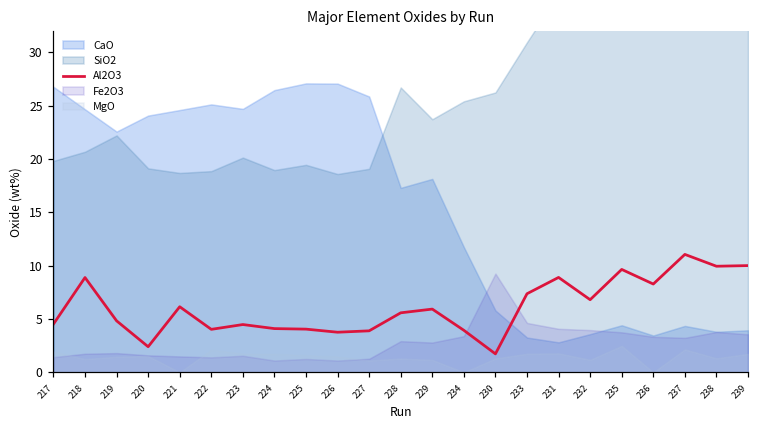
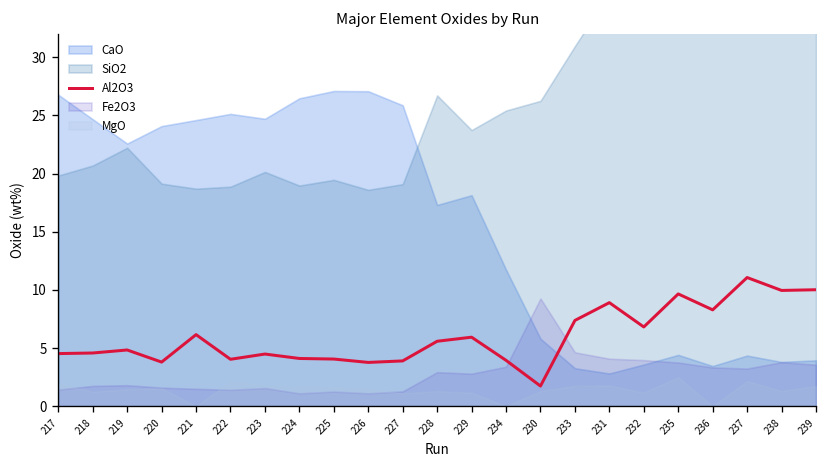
Al2O3, 218: 9 -> 5
Al2O3, 220: 2 -> 4
